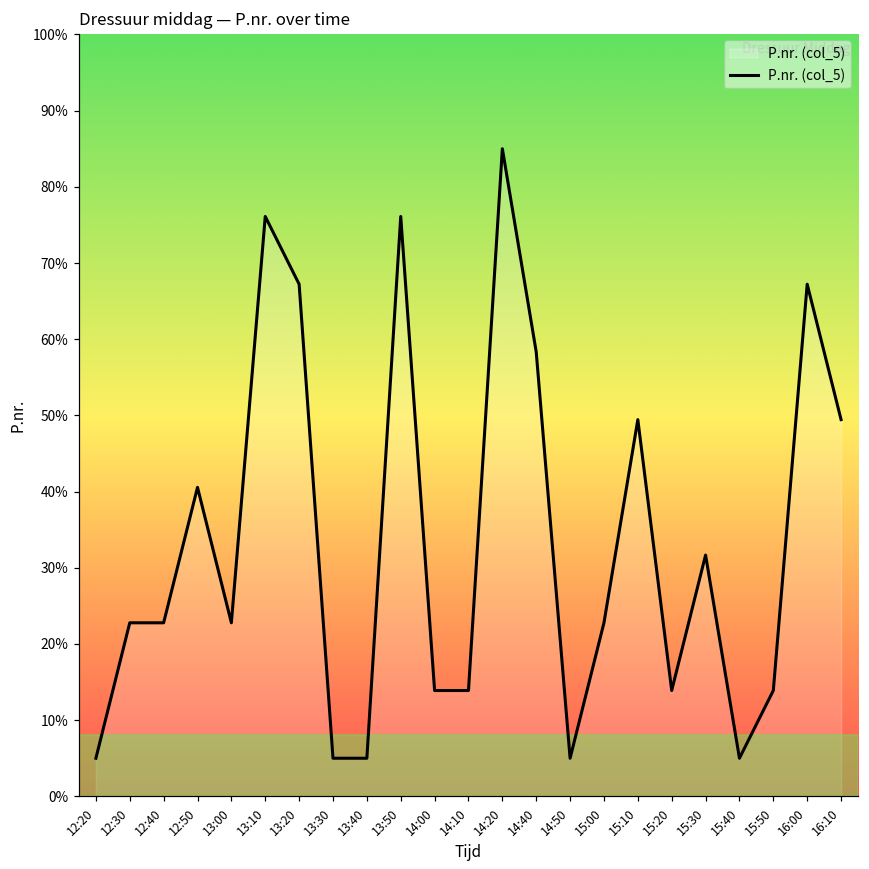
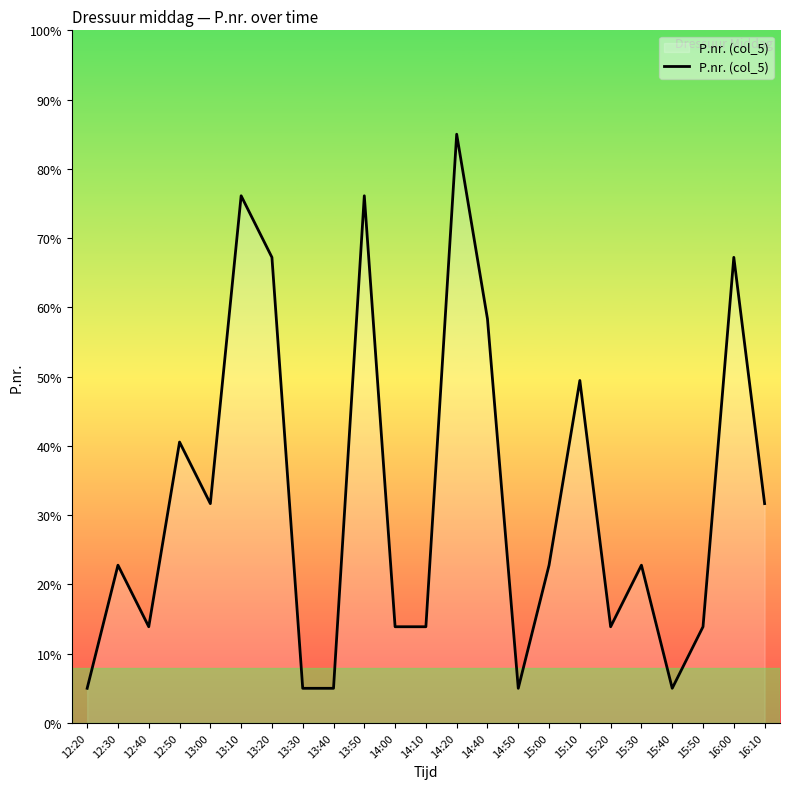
12:40: 23% -> 14%
13:00: 23% -> 32%
15:30: 32% -> 23%
16:10: 49% -> 32%
